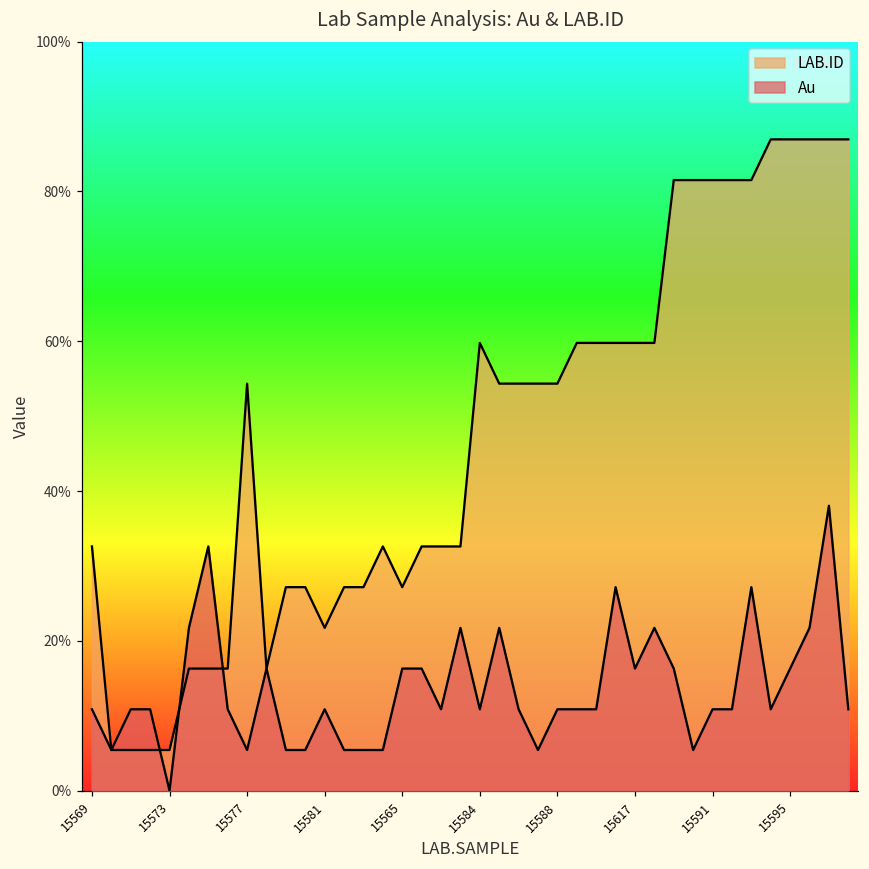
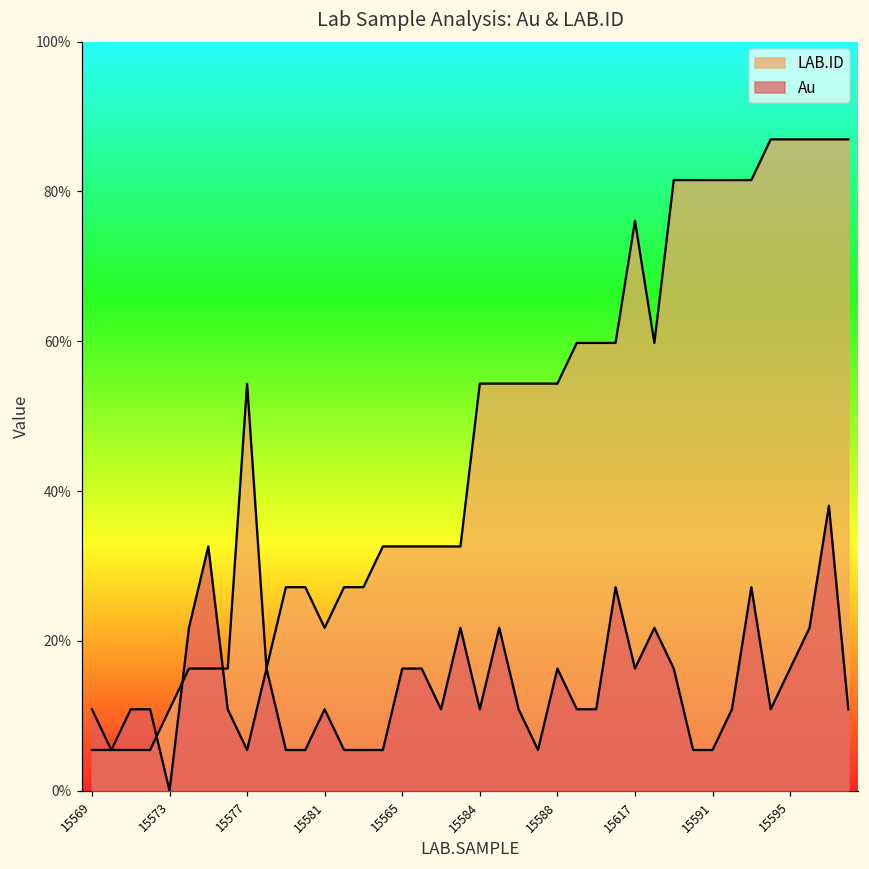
LAB.ID, 15569: 33% -> 5%
LAB.ID, 15573: 5% -> 11%
LAB.ID, 15565: 27% -> 33%
LAB.ID, 15584: 60% -> 54%
Au, 15588: 11% -> 16%
LAB.ID, 15617: 60% -> 76%
Au, 15591: 11% -> 5%
